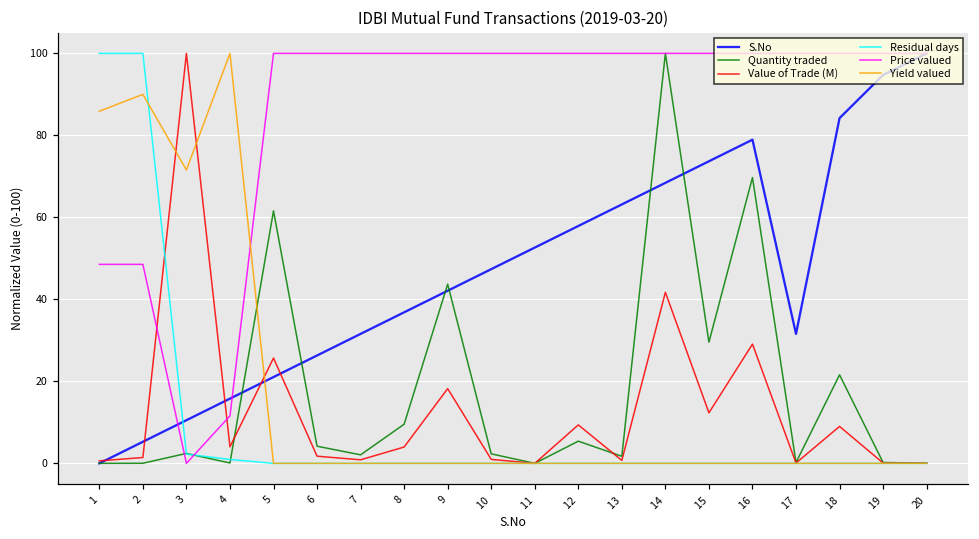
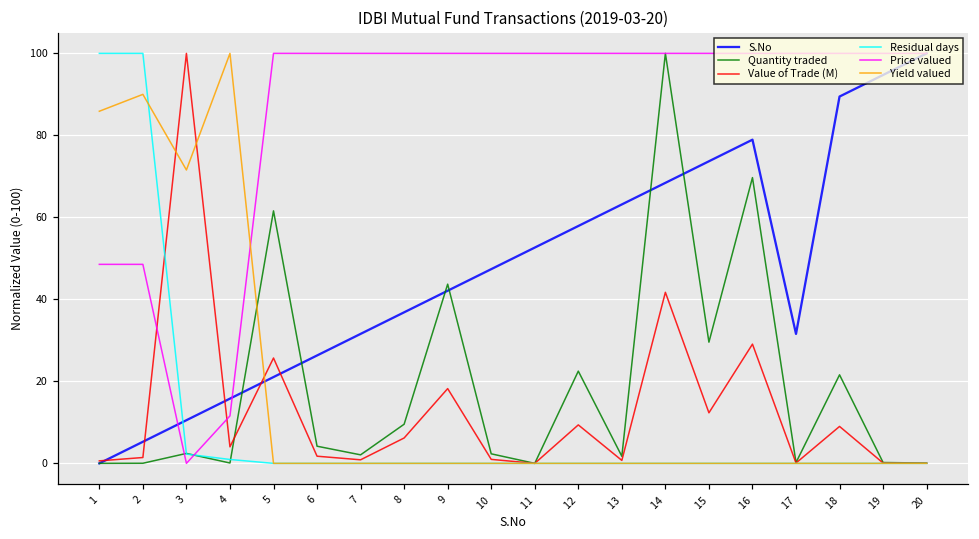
Value of Trade (M), 8: 4 -> 6
Quantity traded, 12: 5 -> 22
S.No, 18: 84 -> 89
